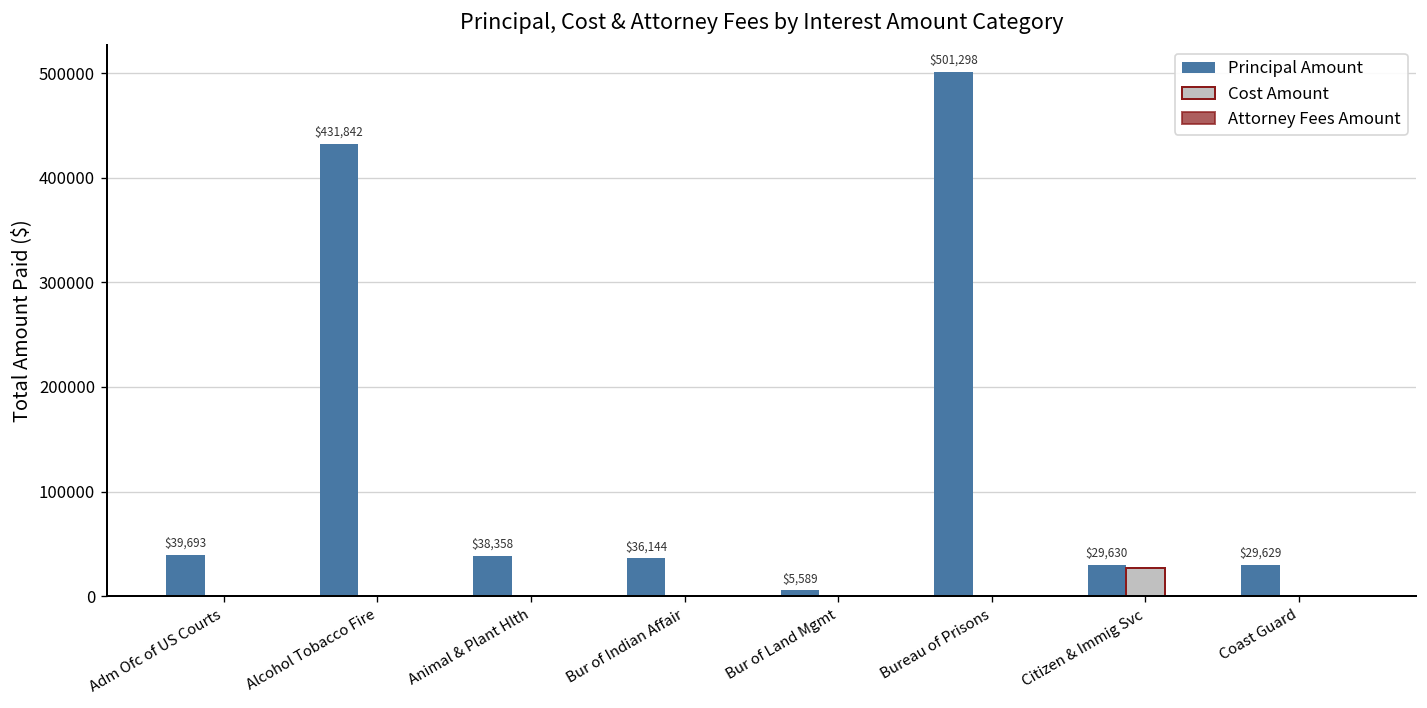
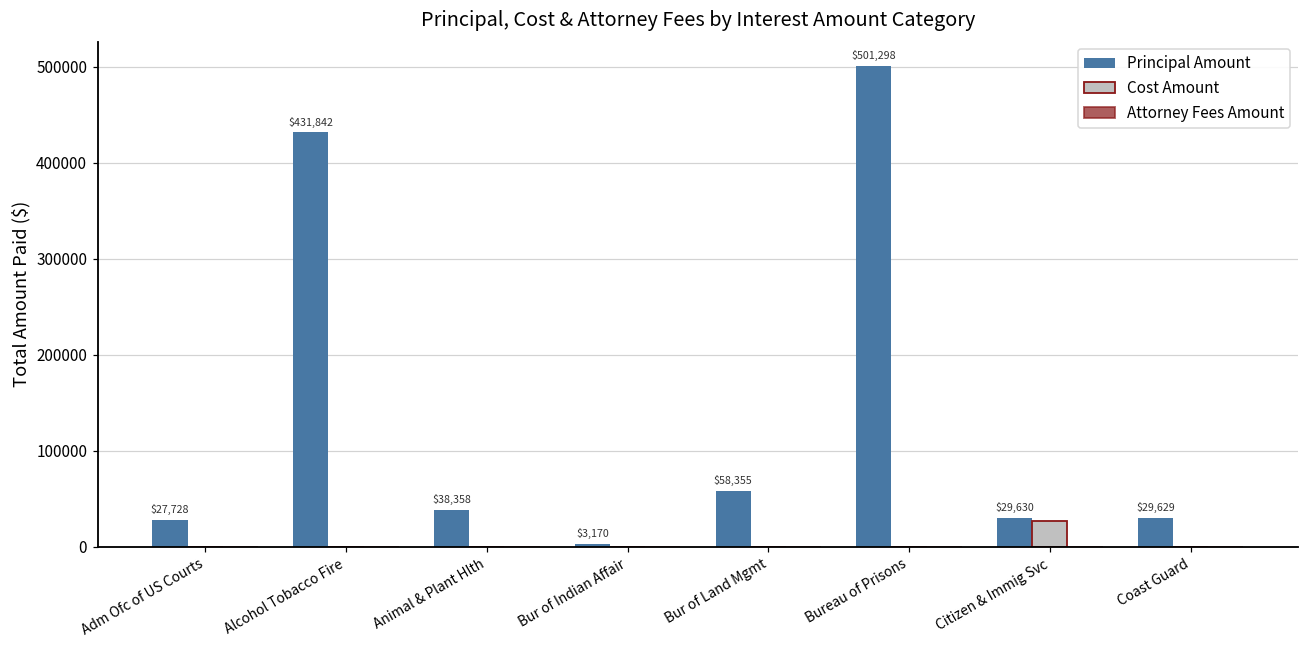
Principal Amount, Adm Ofc of US Courts: $39,693 -> $27,728
Principal Amount, Bur of Indian Affair: $36,144 -> $3,170
Principal Amount, Bur of Land Mgmt: $5,589 -> $58,355
